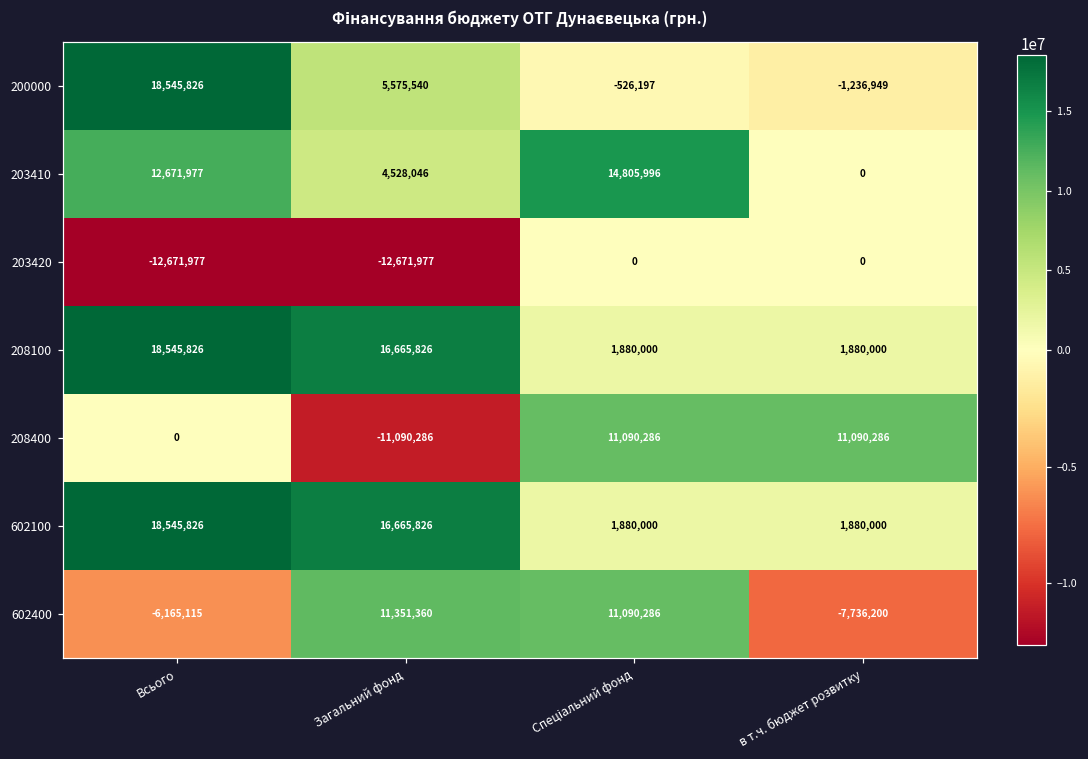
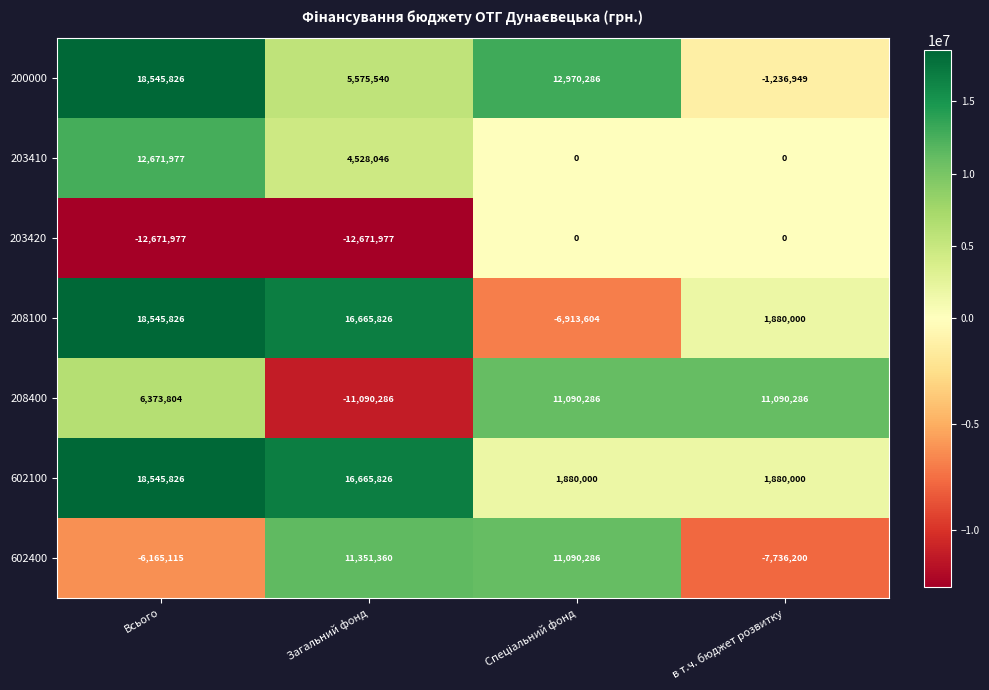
200000, Спеціальний фонд: -526,197 -> 12,970,286
203410, Спеціальний фонд: 14,805,996 -> 0
208100, Спеціальний фонд: 1,880,000 -> -6,913,604
208400, Всього: 0 -> 6,373,804
